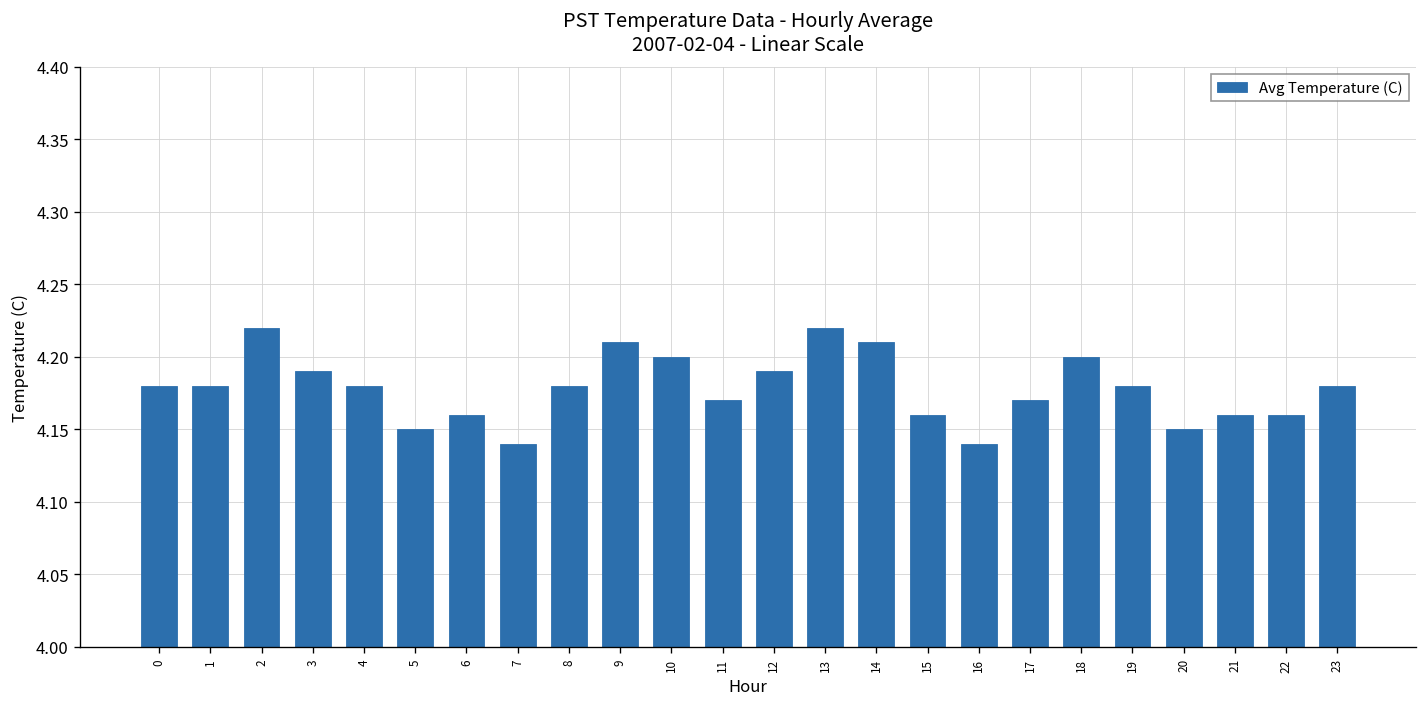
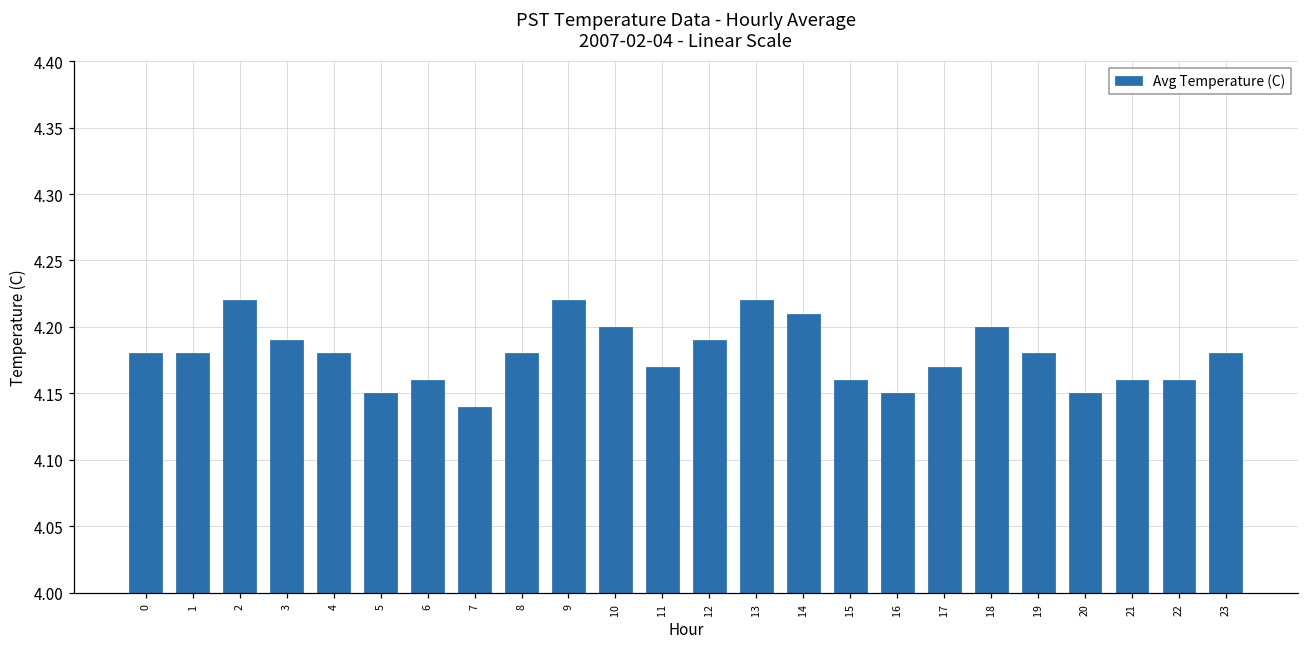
9: 4.21 -> 4.22
16: 4.14 -> 4.15
